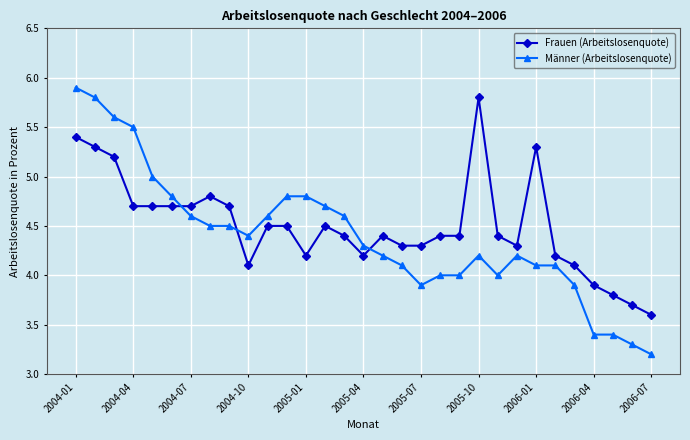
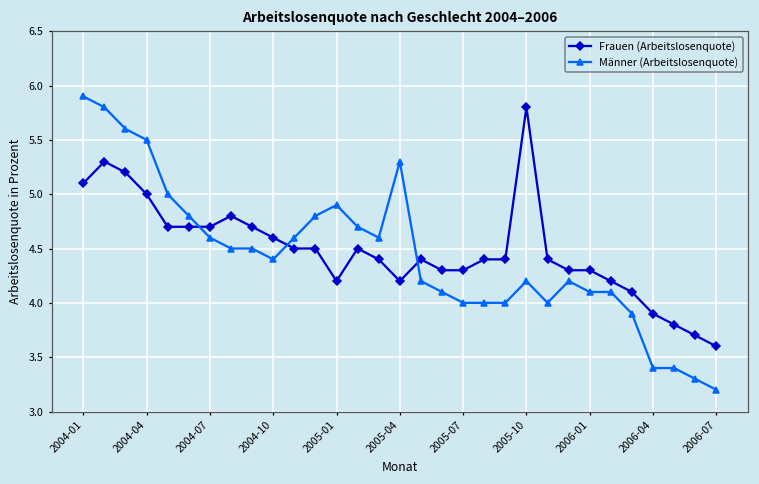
Frauen (Arbeitslosenquote), 2004-01: 5.4 -> 5.1
Frauen (Arbeitslosenquote), 2004-04: 4.7 -> 5.0
Frauen (Arbeitslosenquote), 2004-10: 4.1 -> 4.6
Männer (Arbeitslosenquote), 2005-01: 4.8 -> 4.9
Männer (Arbeitslosenquote), 2005-04: 4.3 -> 5.3
Männer (Arbeitslosenquote), 2005-07: 3.9 -> 4.0
Frauen (Arbeitslosenquote), 2006-01: 5.3 -> 4.3
